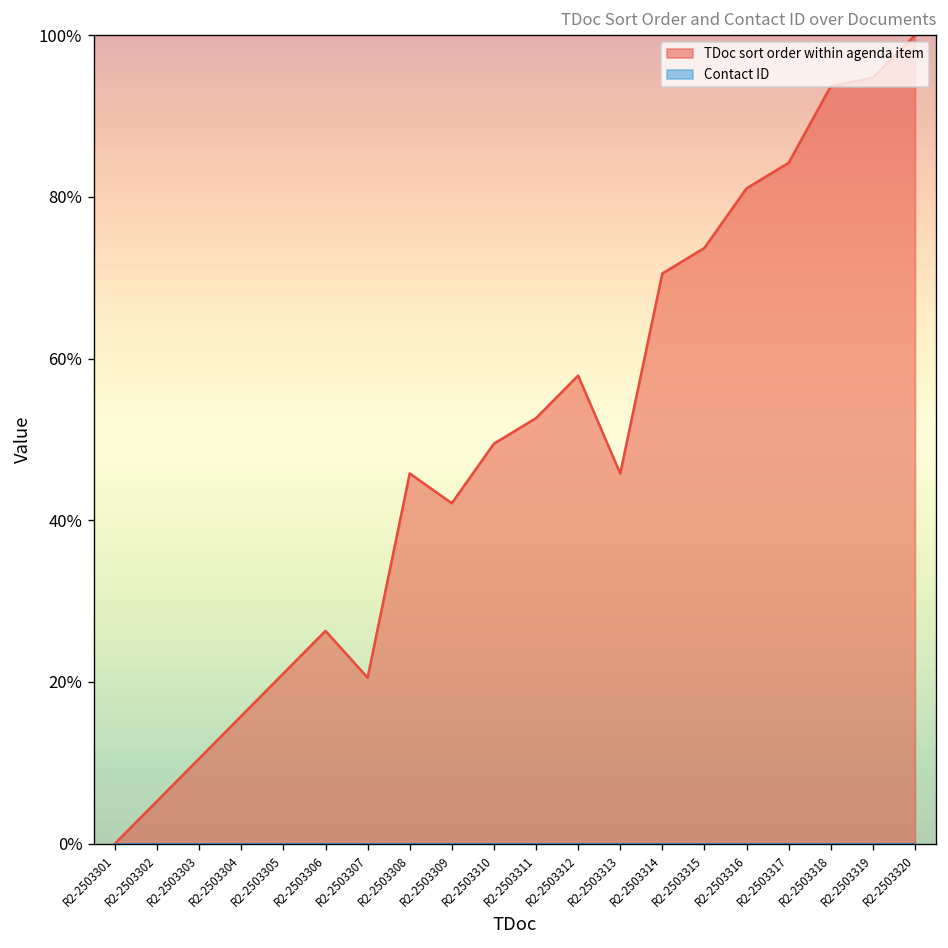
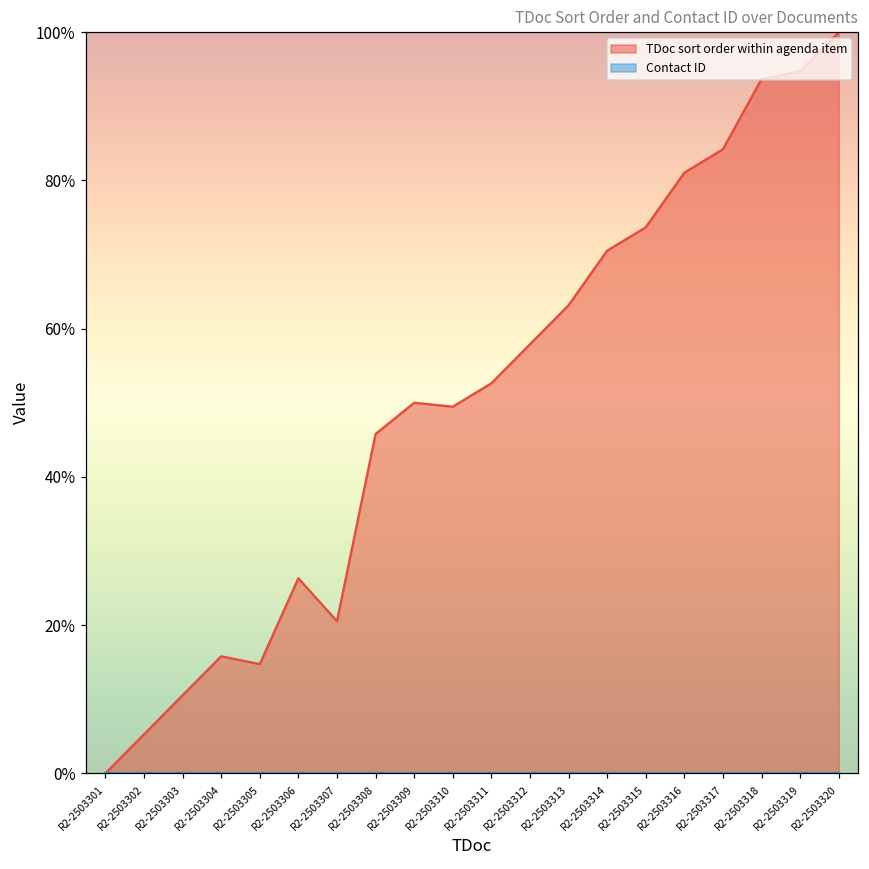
TDoc sort order within agenda item, R2-2503305: 21% -> 15%
TDoc sort order within agenda item, R2-2503309: 42% -> 50%
TDoc sort order within agenda item, R2-2503313: 46% -> 63%
